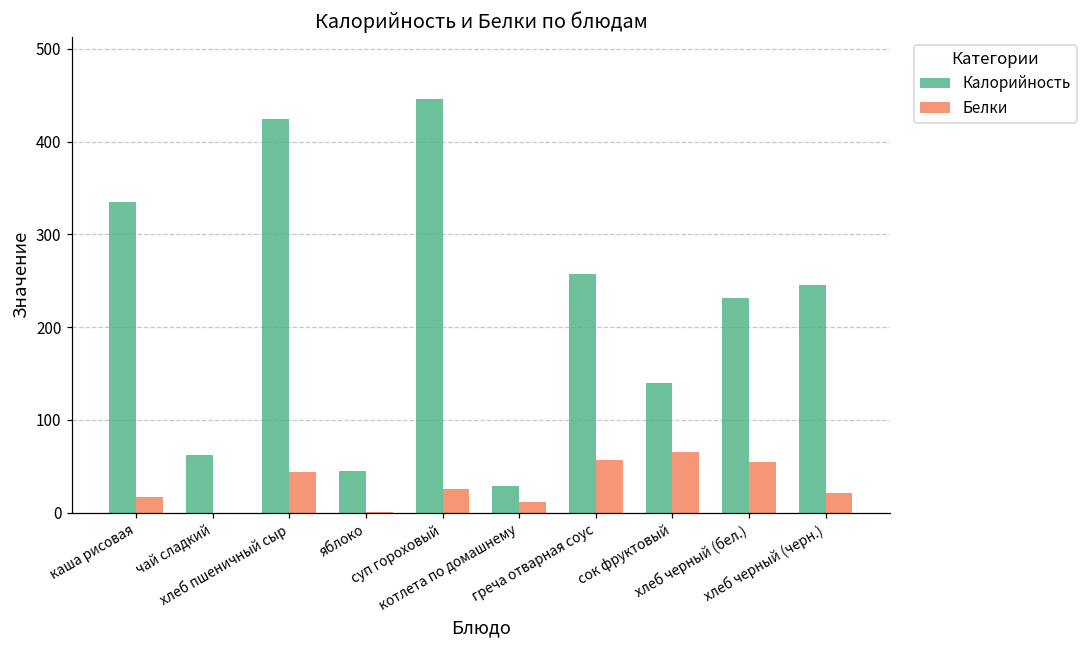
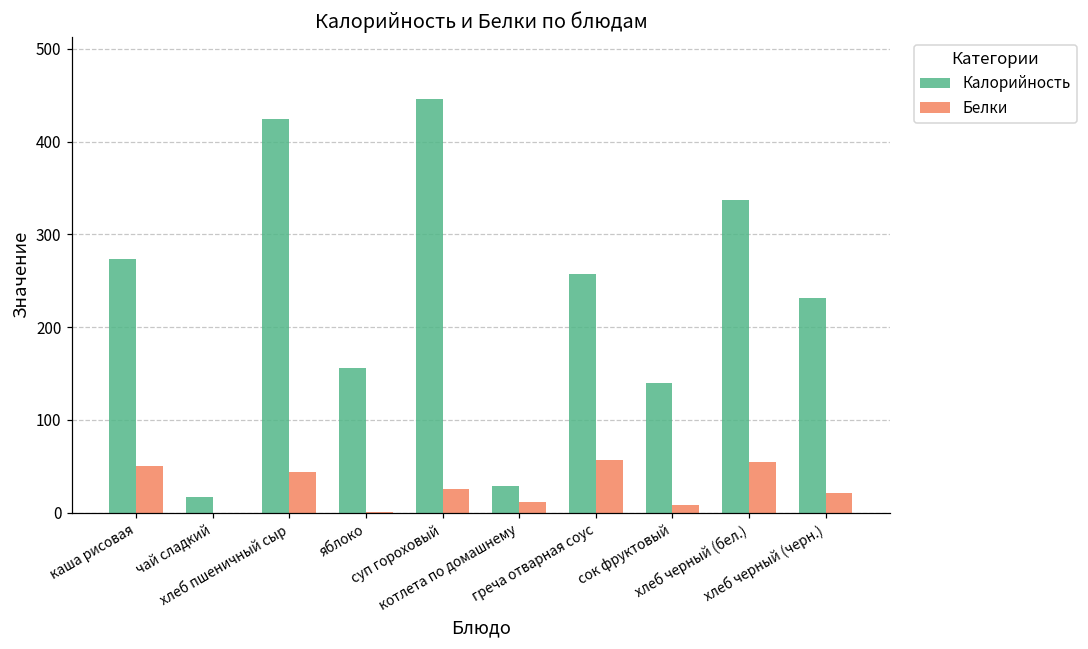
Калорийность, каша рисовая: 340 -> 270
Белки, каша рисовая: 20 -> 50
Калорийность, чай сладкий: 60 -> 20
Калорийность, яблоко: 50 -> 160
Белки, сок фруктовый: 70 -> 10
Калорийность, хлеб черный (бел.): 230 -> 340
Калорийность, хлеб черный (черн.): 250 -> 230
